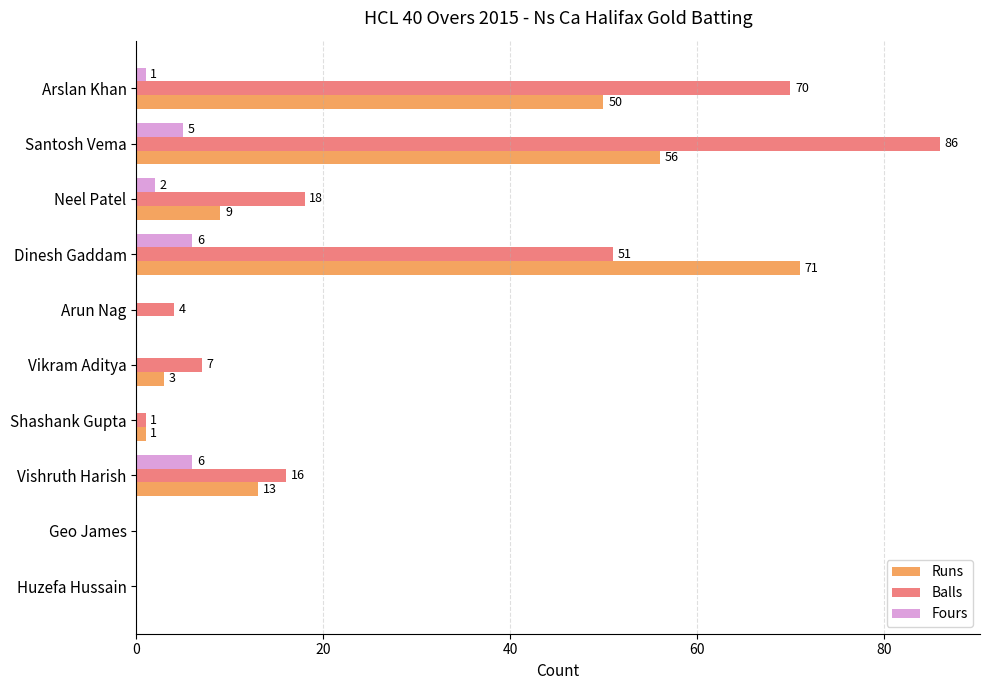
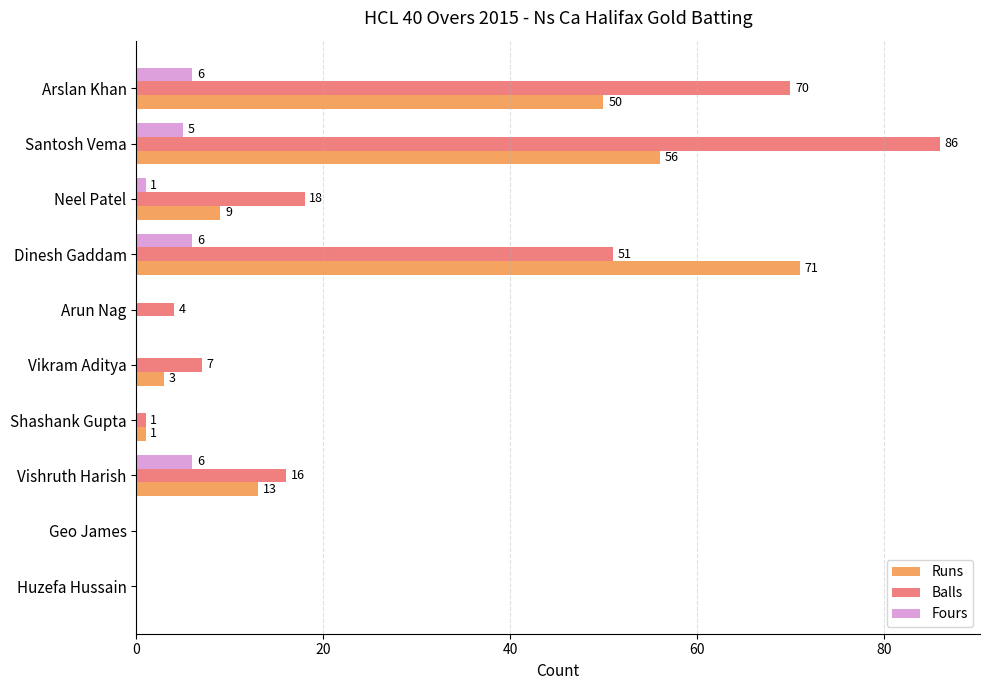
Fours, Arslan Khan: 1 -> 6
Fours, Neel Patel: 2 -> 1
